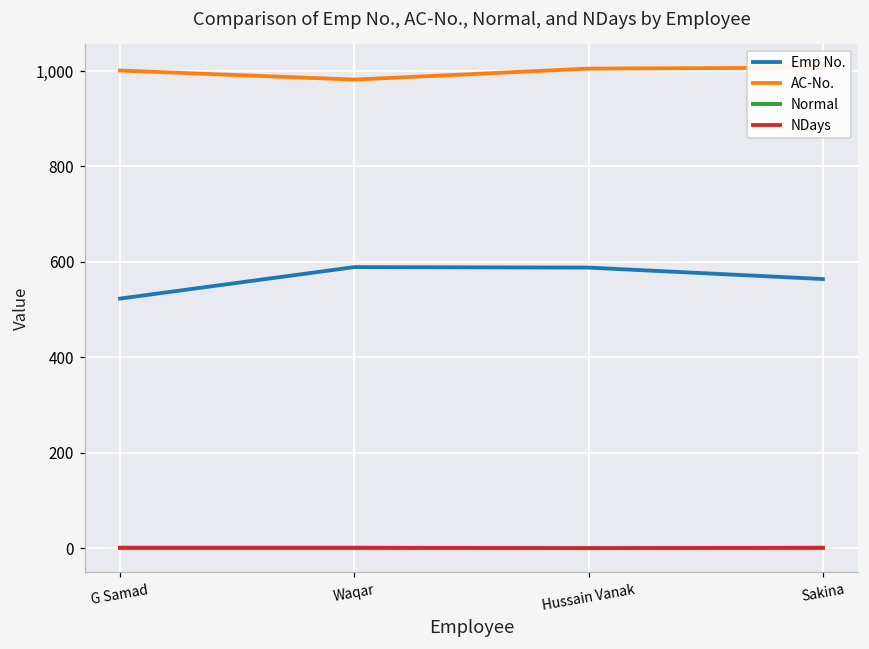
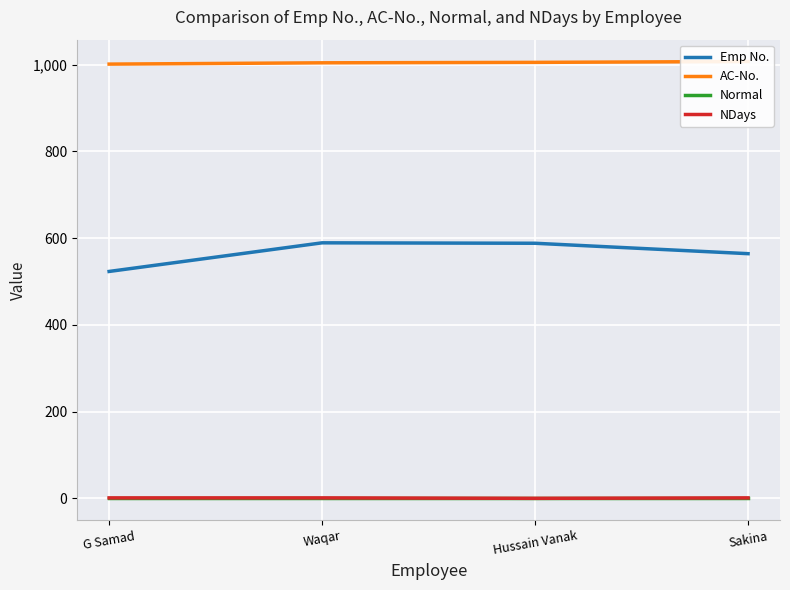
AC-No., Waqar: 980 -> 1,000
